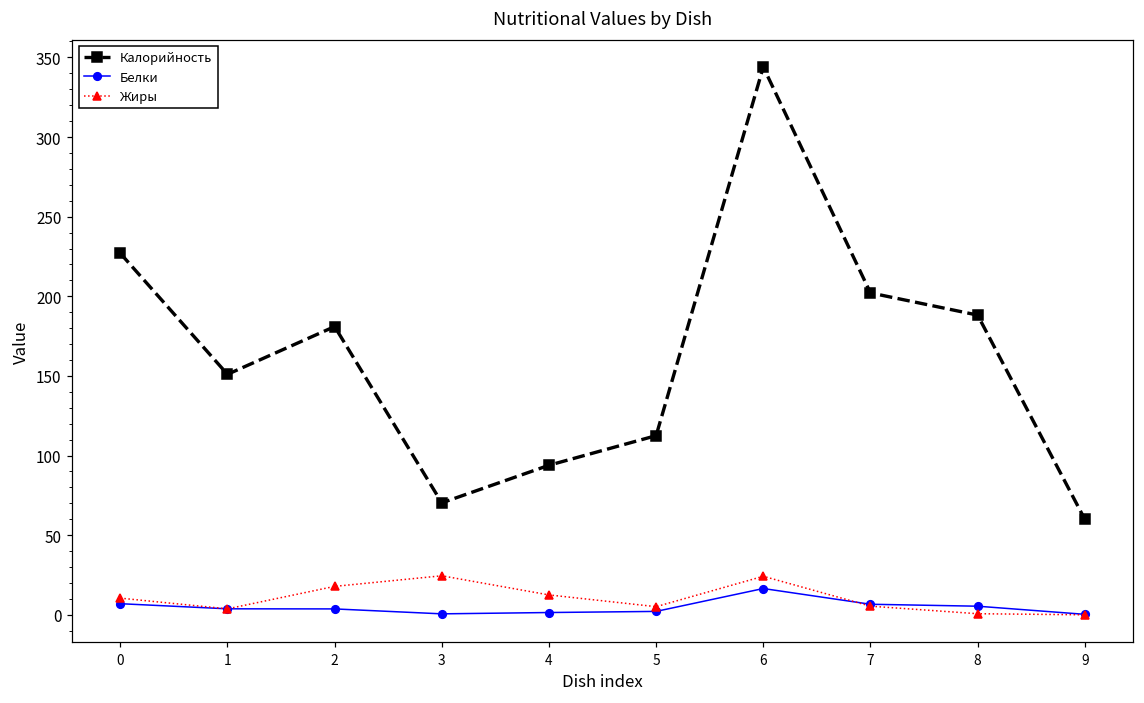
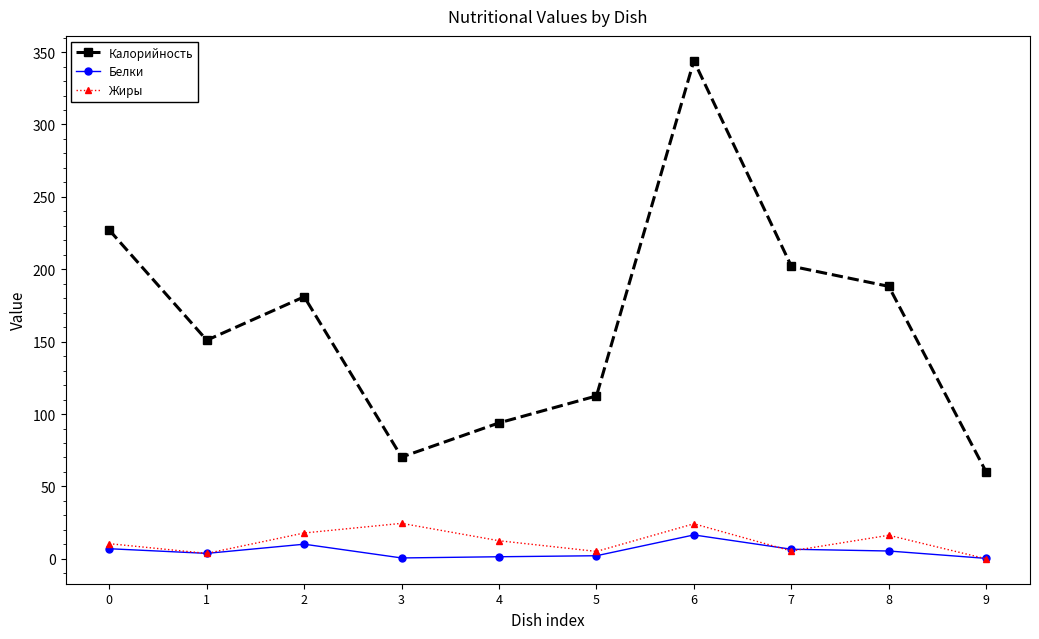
Белки, 2: 4 -> 10
Жиры, 8: 1 -> 16
